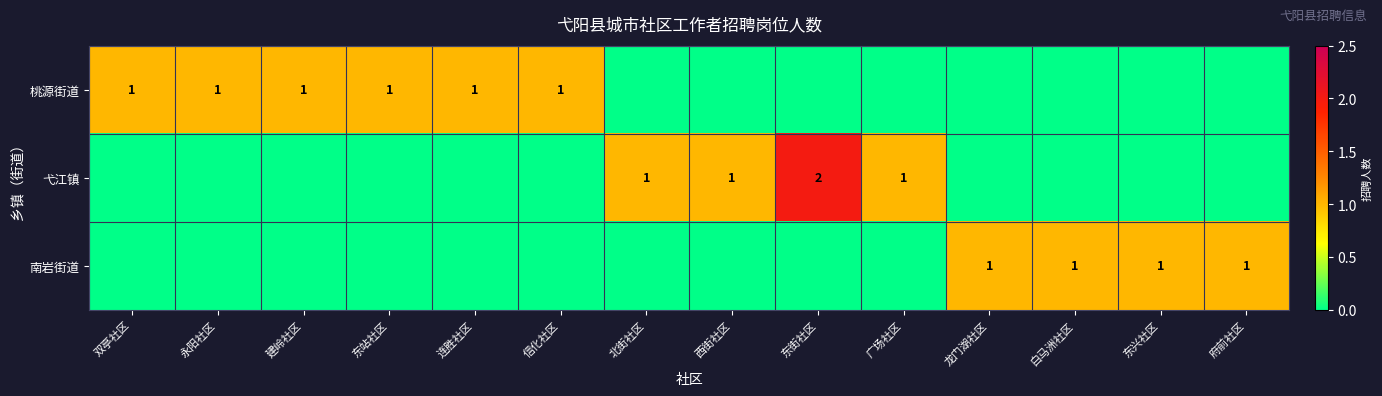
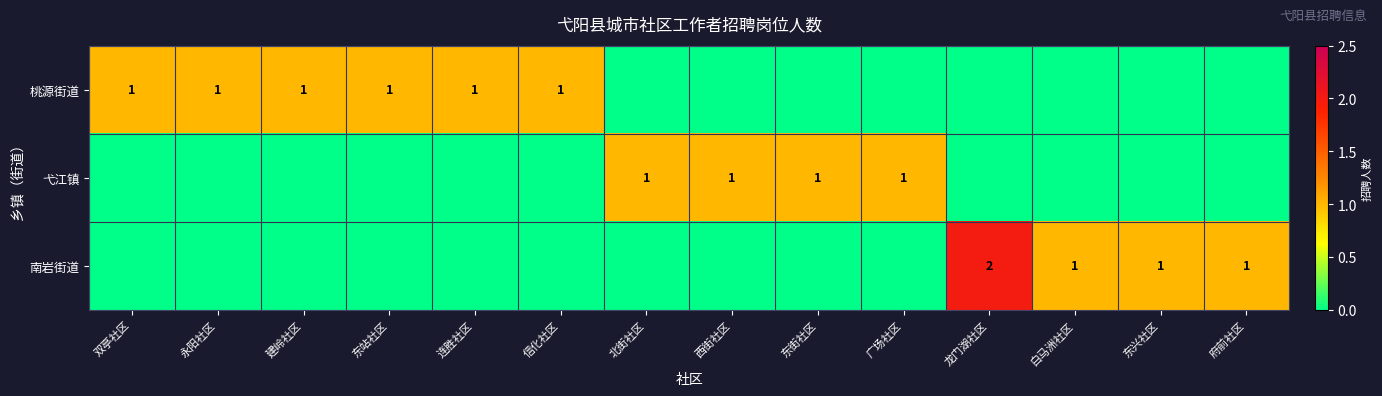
弋江镇, 东街社区: 2 -> 1
南岩街道, 龙门湖社区: 1 -> 2
